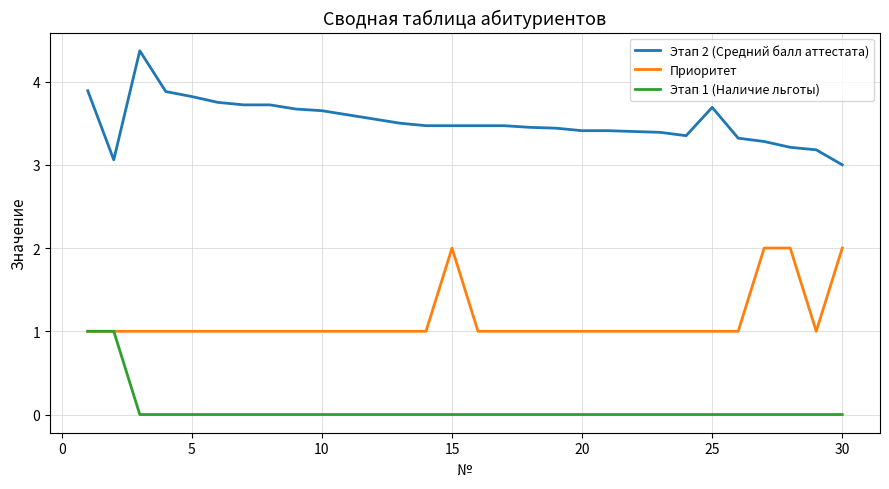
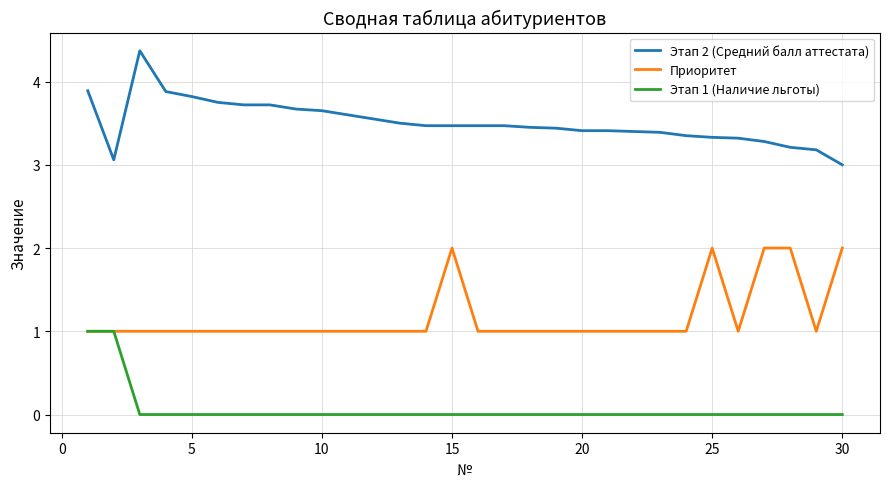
Этап 2 (Средний балл аттестата), 25: 3.7 -> 3.3
Приоритет, 25: 1 -> 2
